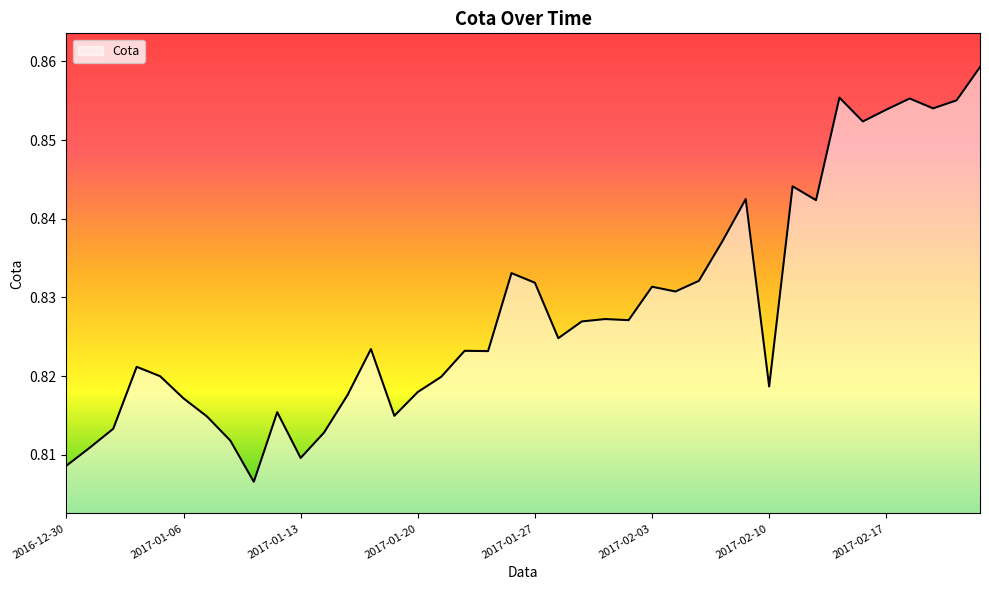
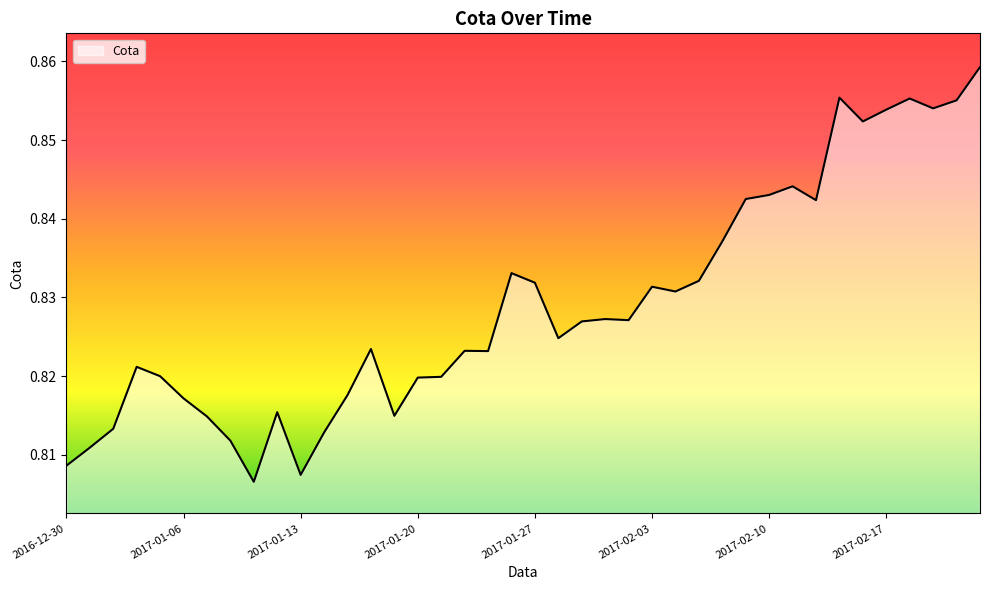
2017-01-13: 0.810 -> 0.807
2017-01-20: 0.818 -> 0.820
2017-02-10: 0.819 -> 0.843
